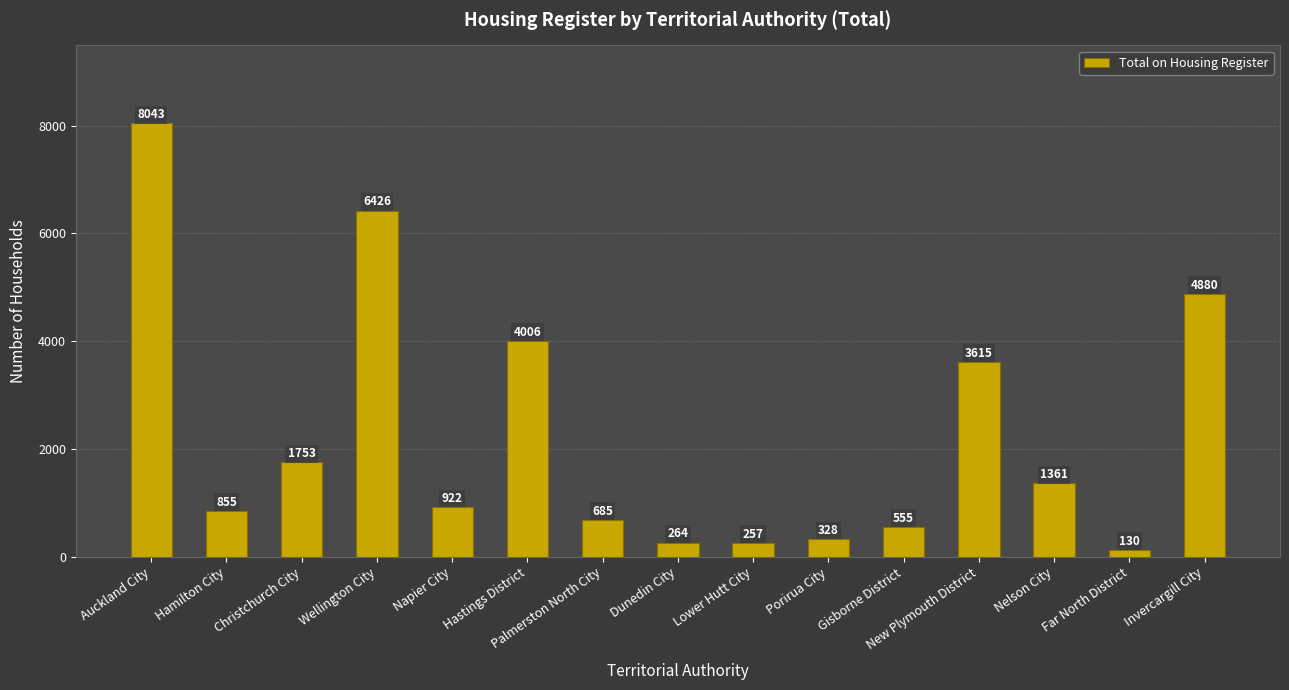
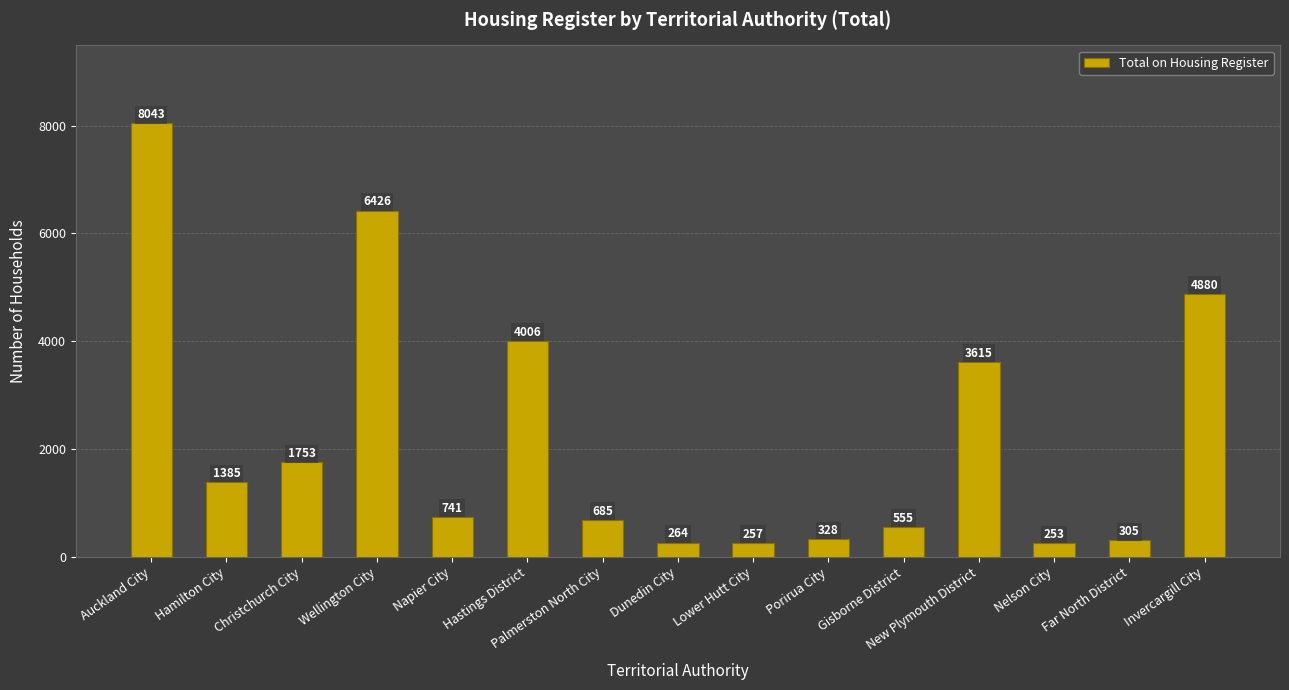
Hamilton City: 855 -> 1385
Napier City: 922 -> 741
Nelson City: 1361 -> 253
Far North District: 130 -> 305
